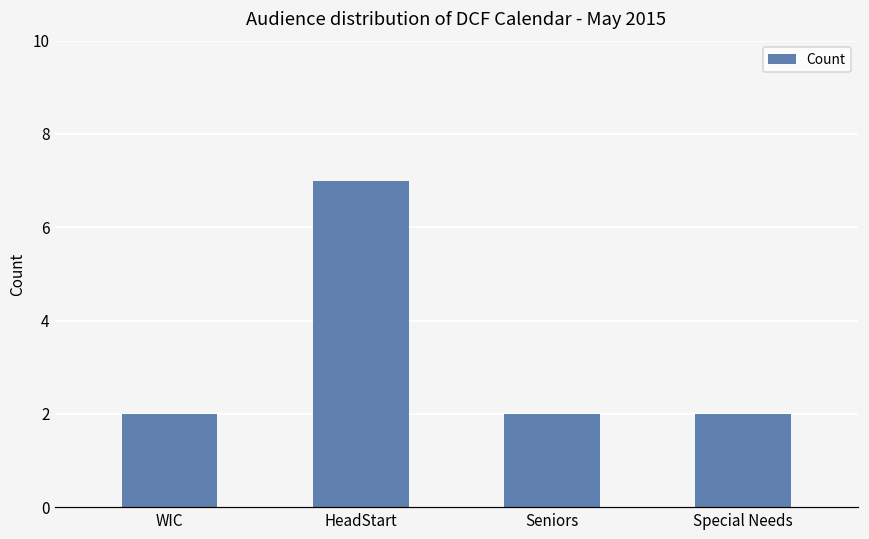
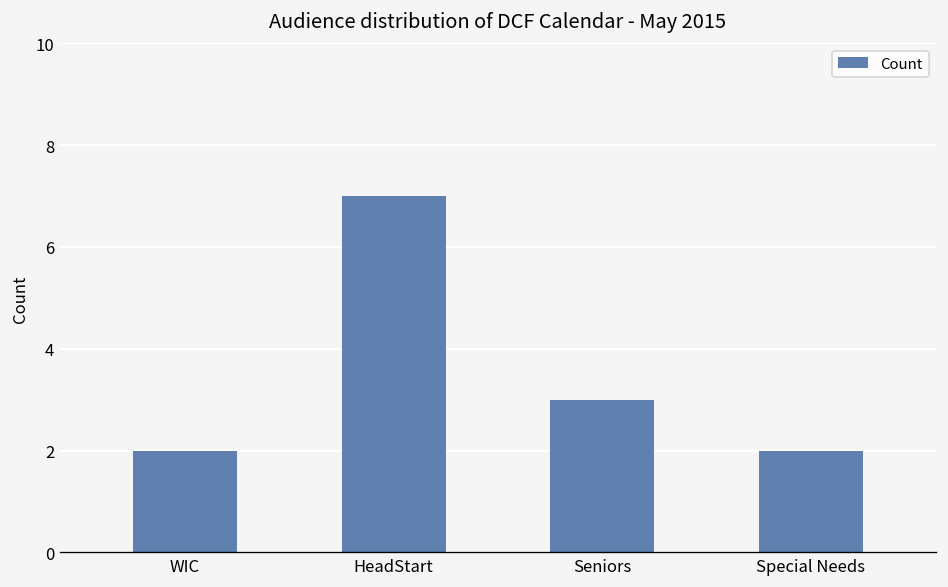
Seniors: 2 -> 3
